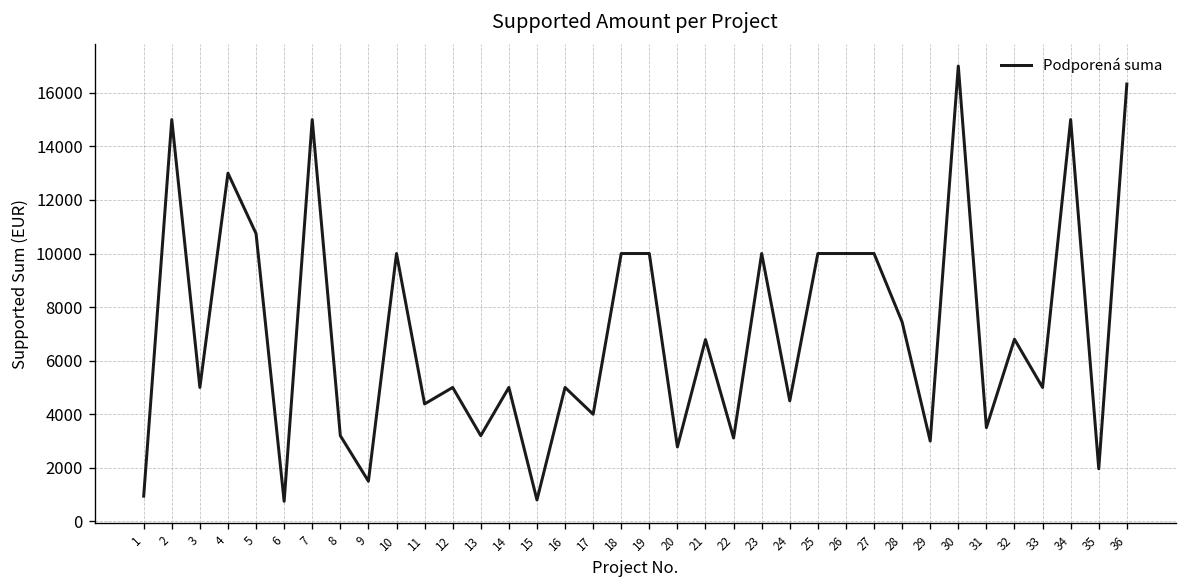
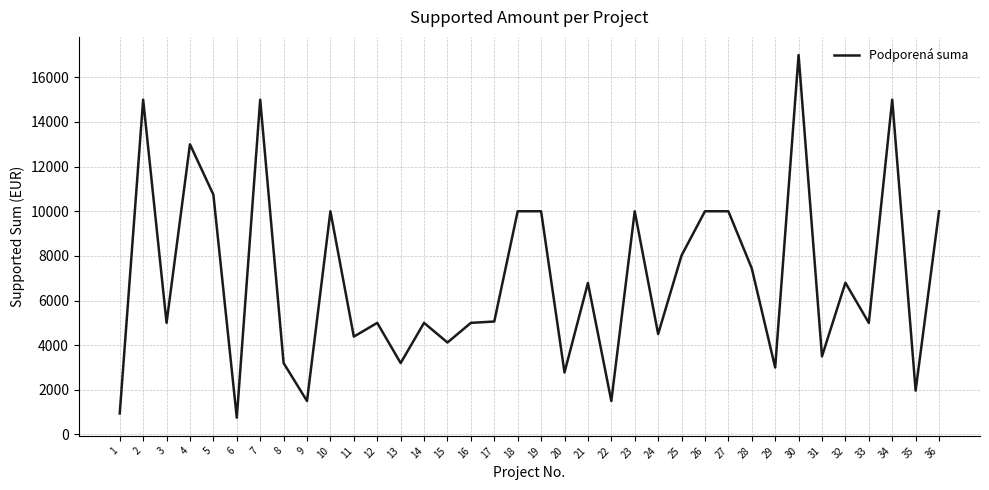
15: 800 -> 4100
17: 4000 -> 5100
22: 3100 -> 1500
25: 10000 -> 8000
36: 16300 -> 10000
